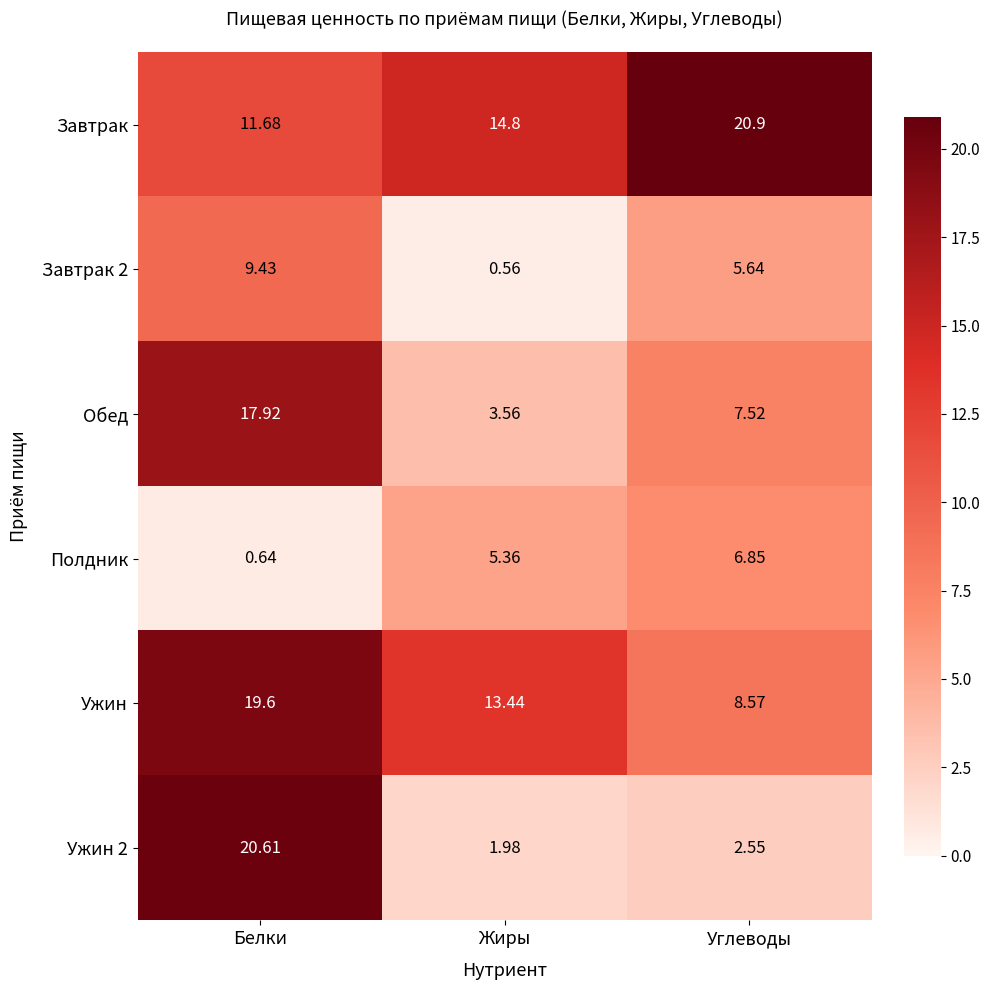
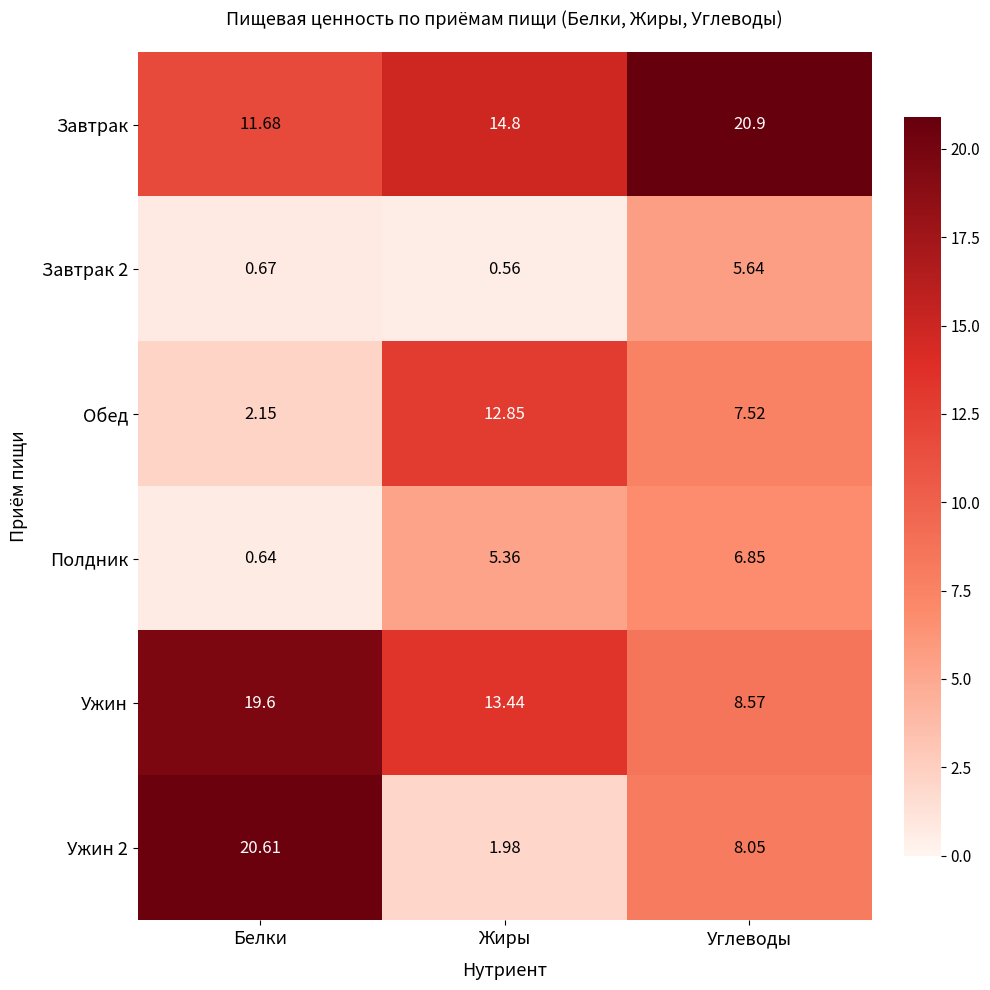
Завтрак 2, Белки: 9.43 -> 0.67
Обед, Белки: 17.92 -> 2.15
Обед, Жиры: 3.56 -> 12.85
Ужин 2, Углеводы: 2.55 -> 8.05
